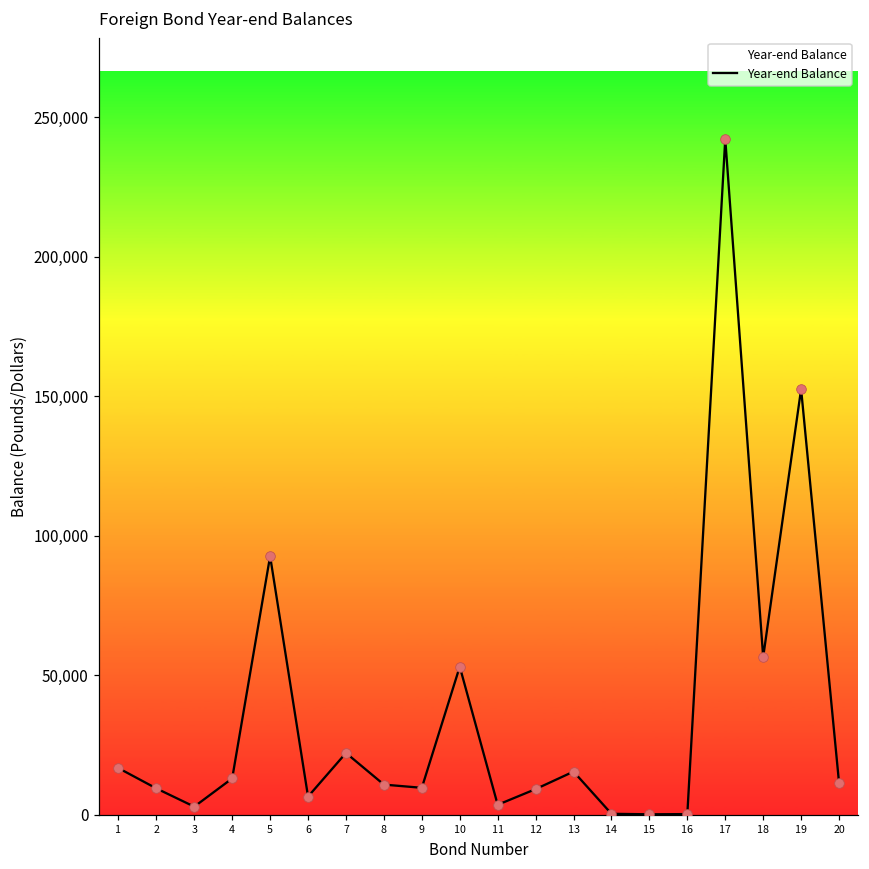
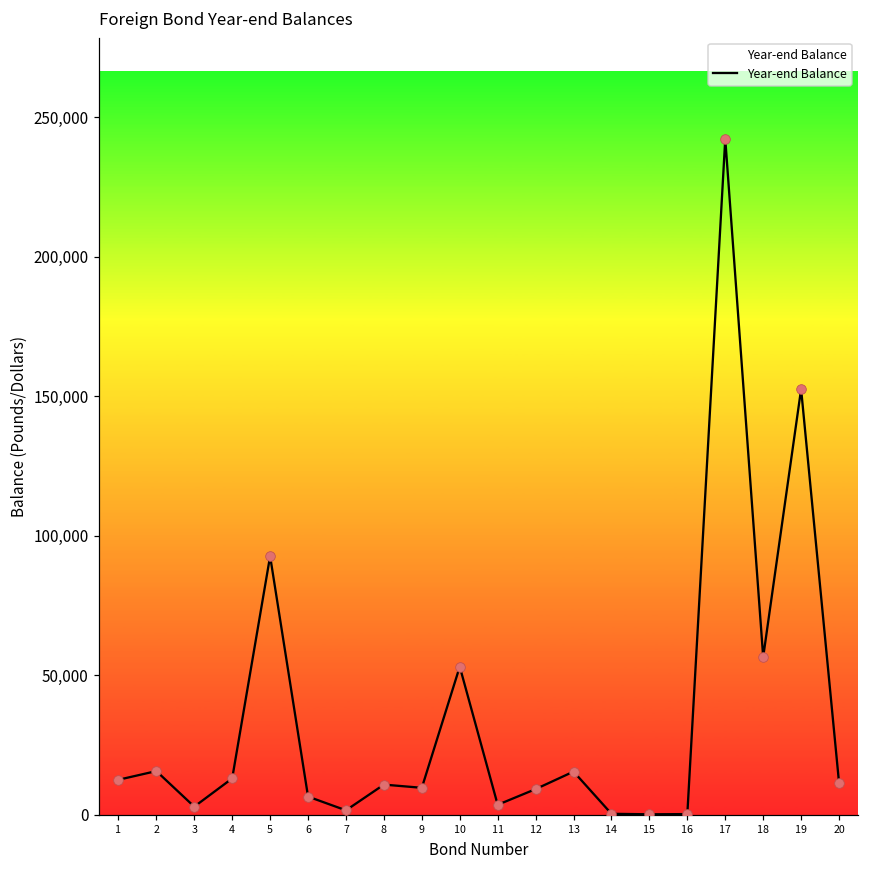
1: 17,000 -> 13,000
2: 9,000 -> 16,000
7: 22,000 -> 2,000
